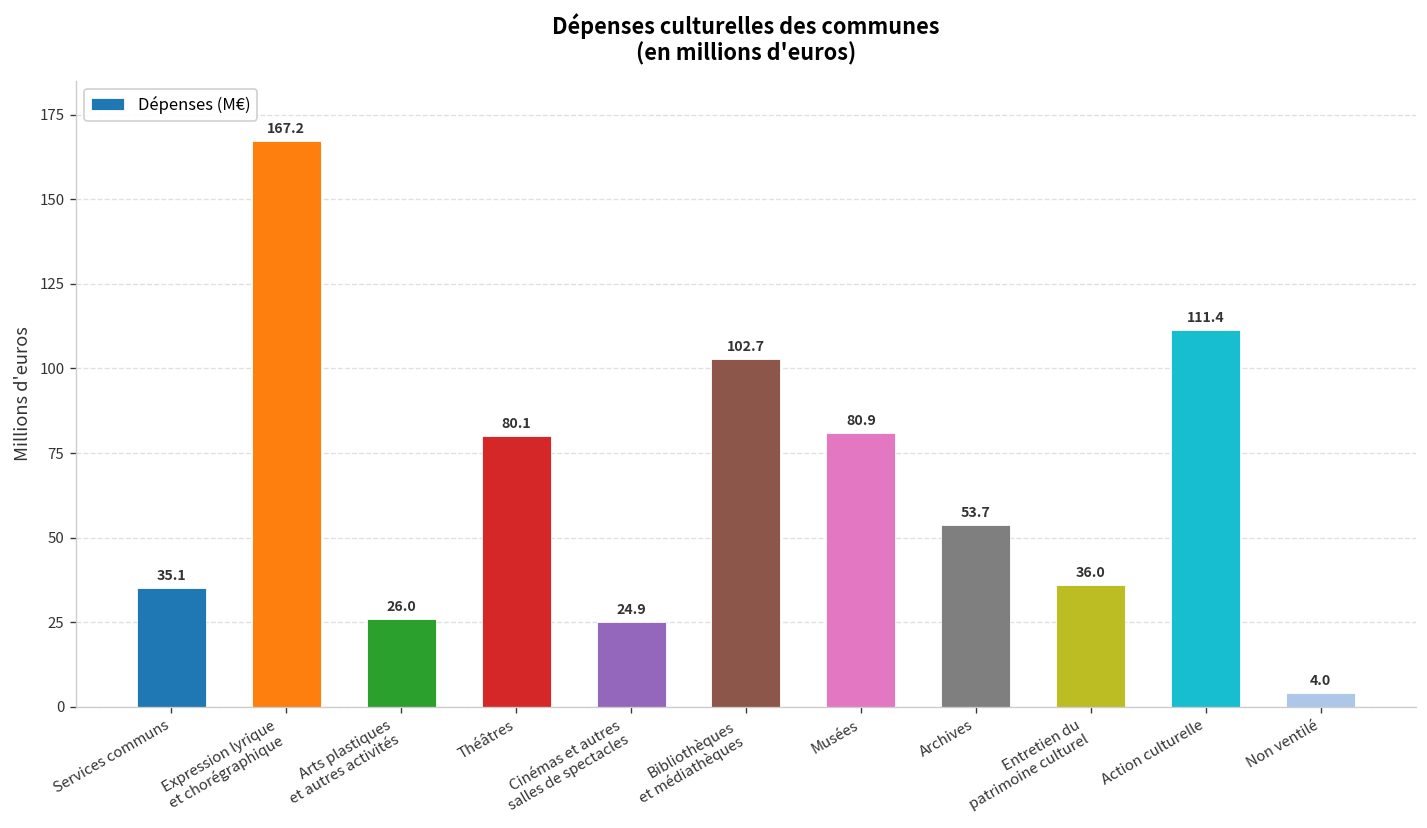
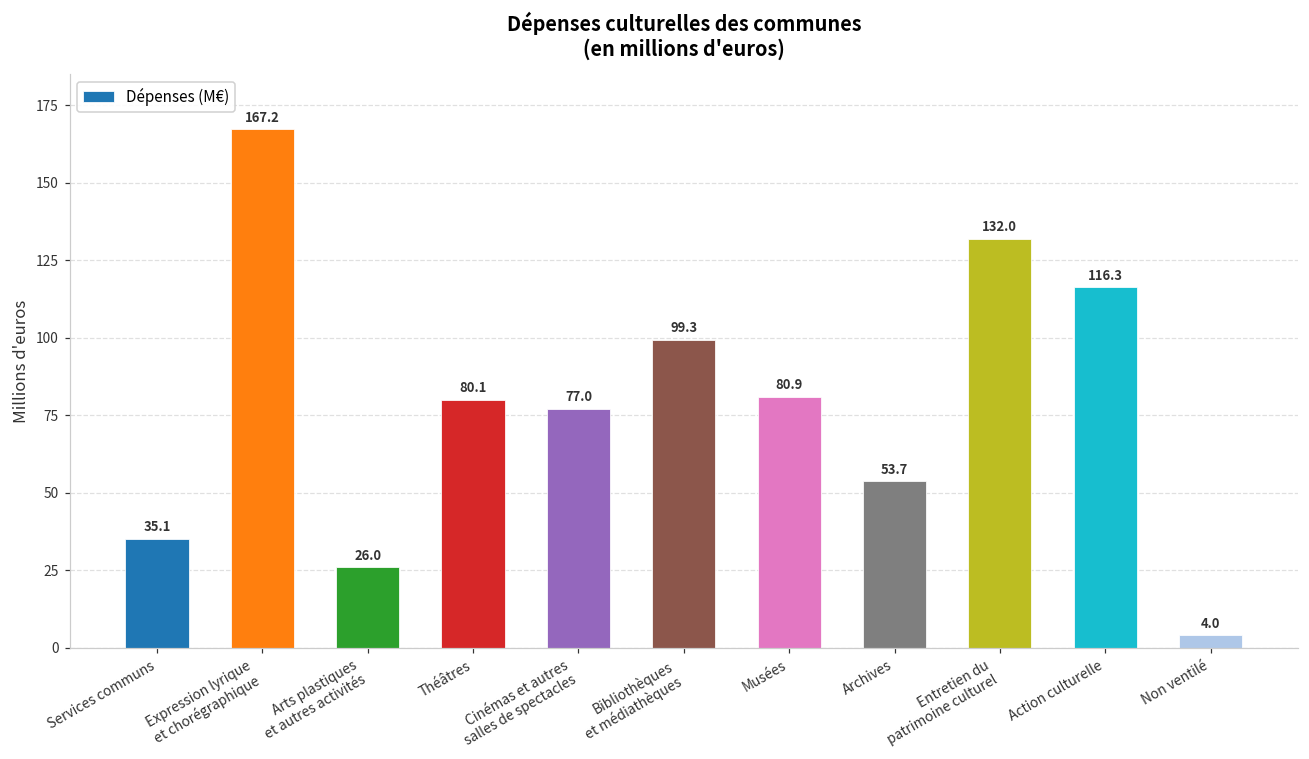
Cinémas et autres salles de spectacles: 24.9 -> 77.0
Bibliothèques et médiathèques: 102.7 -> 99.3
Entretien du patrimoine culturel: 36.0 -> 132.0
Action culturelle: 111.4 -> 116.3
